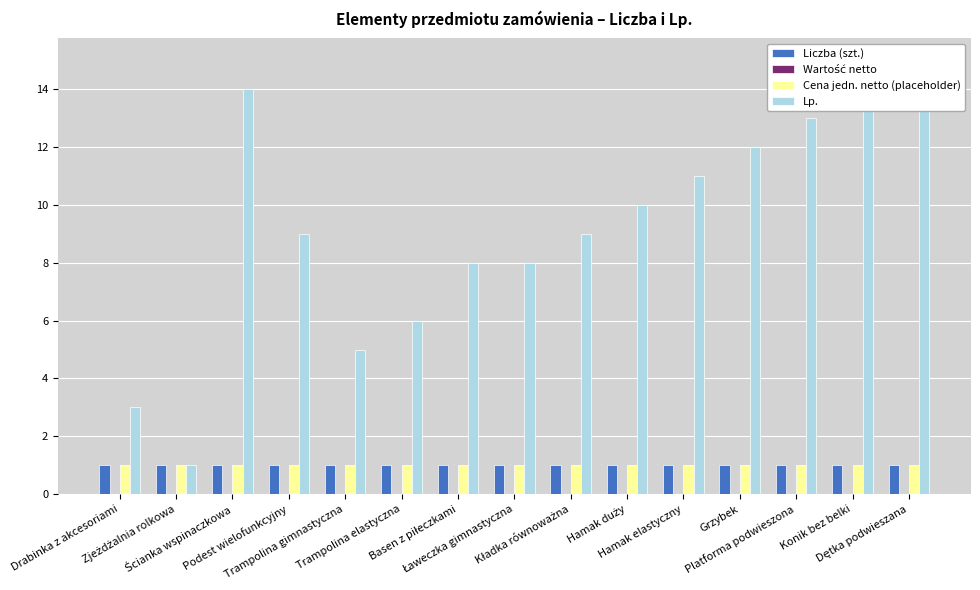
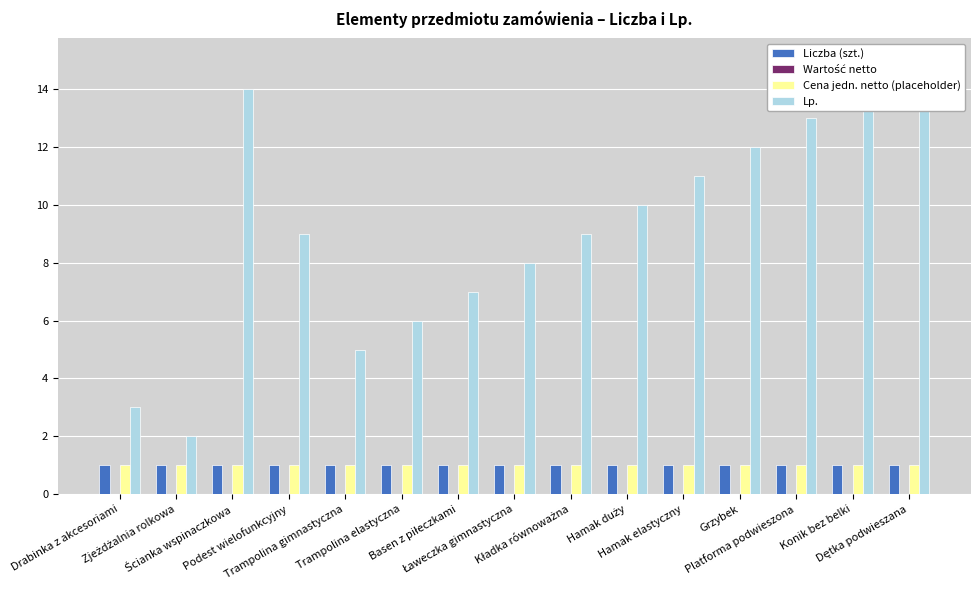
Lp., Zjeżdżalnia rolkowa: 1 -> 2
Lp., Basen z piłeczkami: 8 -> 7
